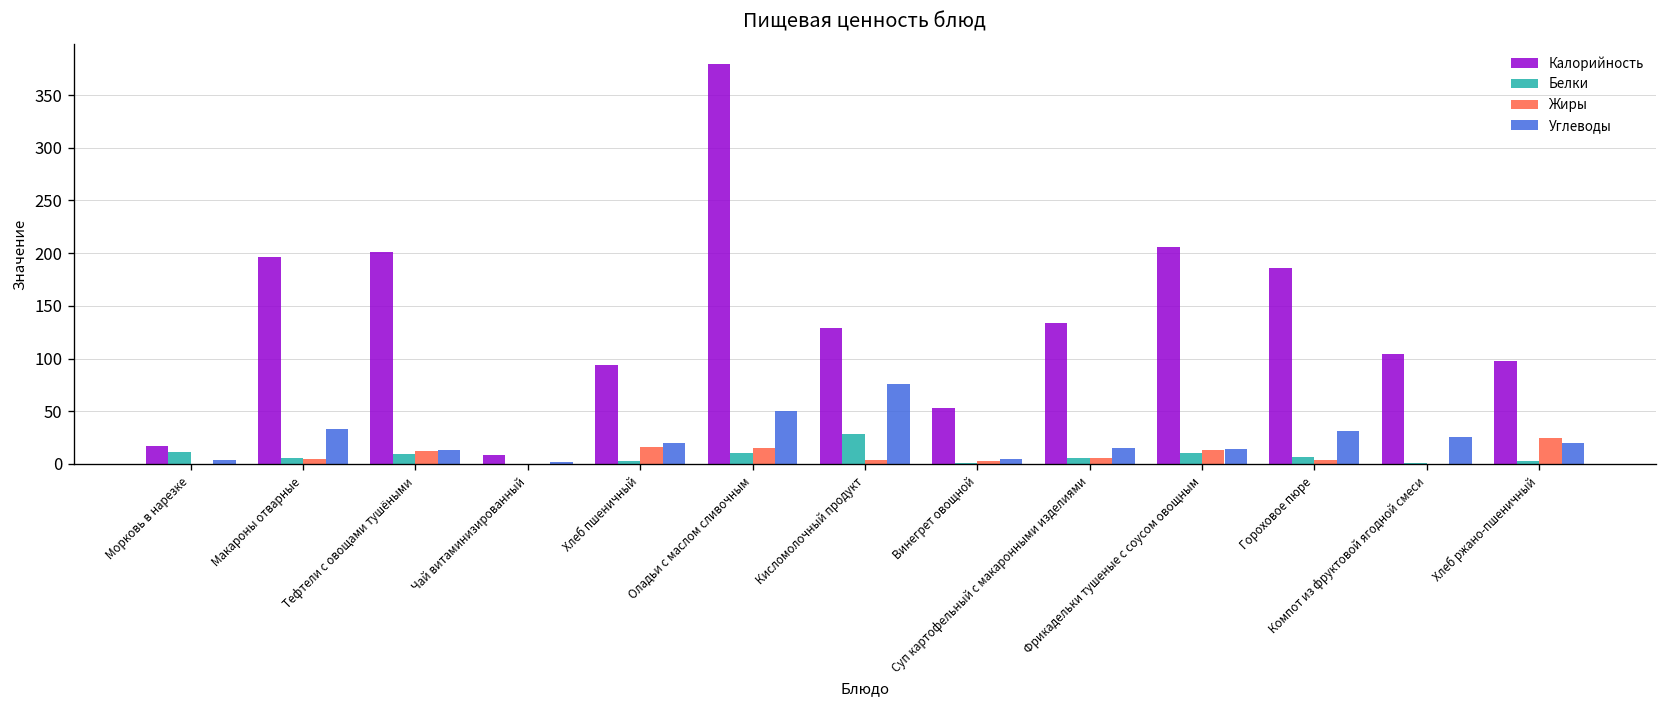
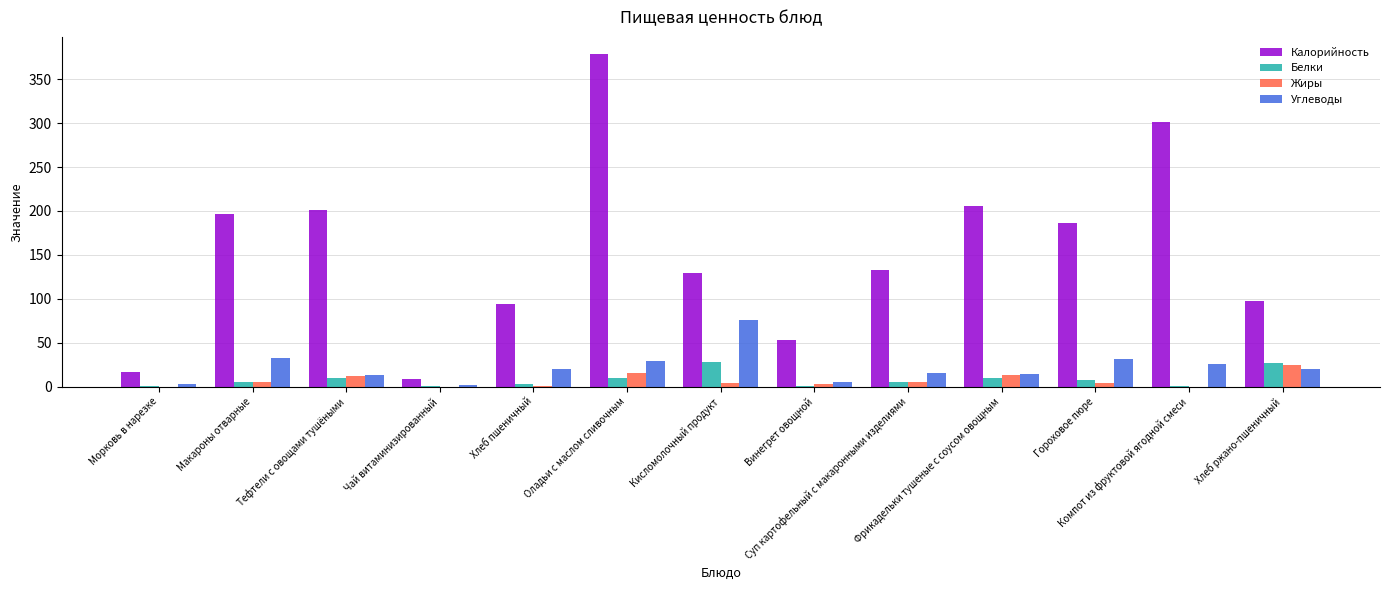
Белки, Морковь в нарезке: 10 -> 0
Жиры, Хлеб пшеничный: 20 -> 0
Углеводы, Оладьи с маслом сливочным: 50 -> 30
Калорийность, Компот из фруктовой ягодной смеси: 100 -> 300
Белки, Хлеб ржано-пшеничный: 0 -> 30
